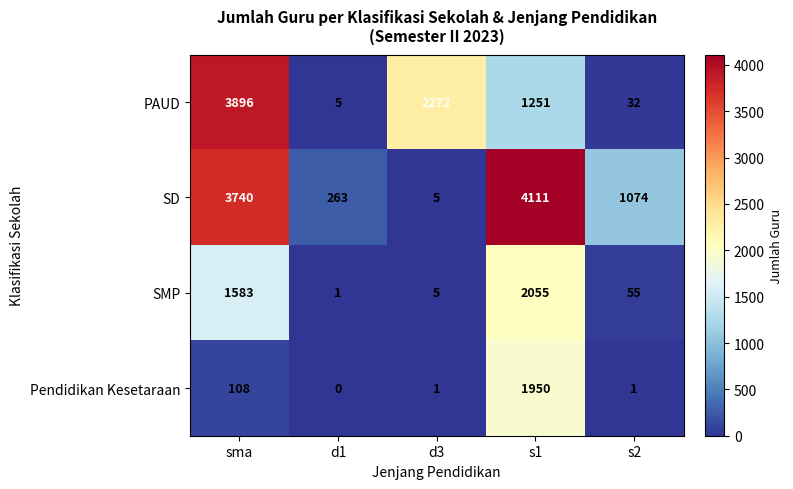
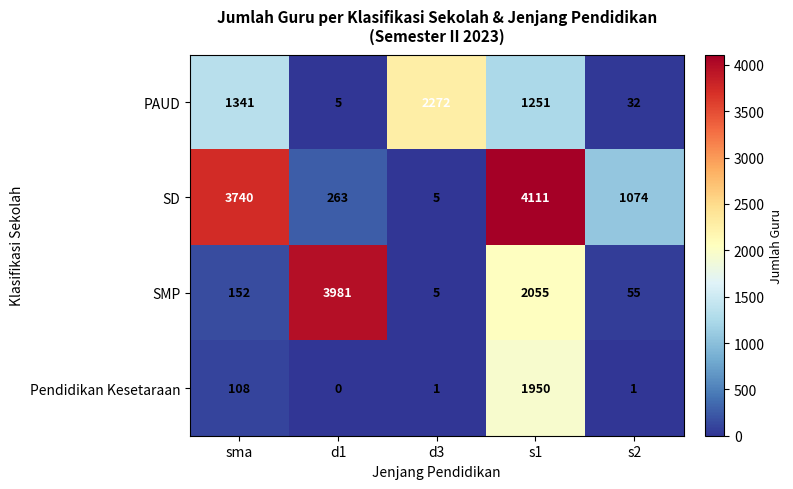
PAUD, sma: 3896 -> 1341
SMP, sma: 1583 -> 152
SMP, d1: 1 -> 3981
